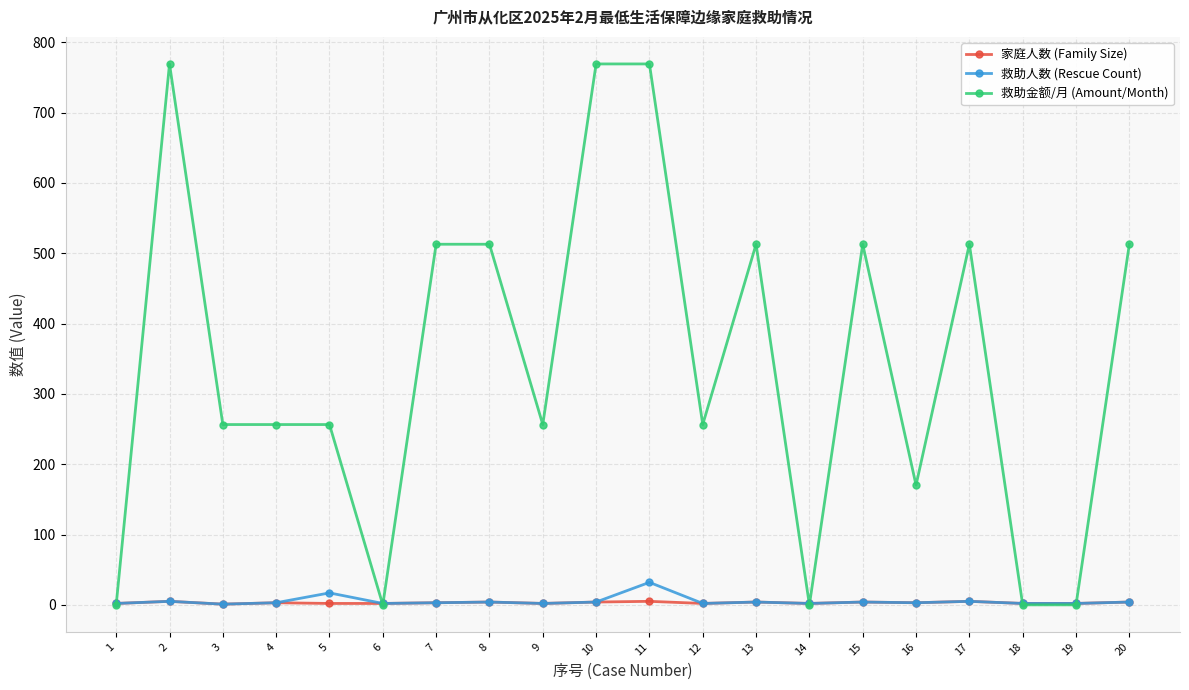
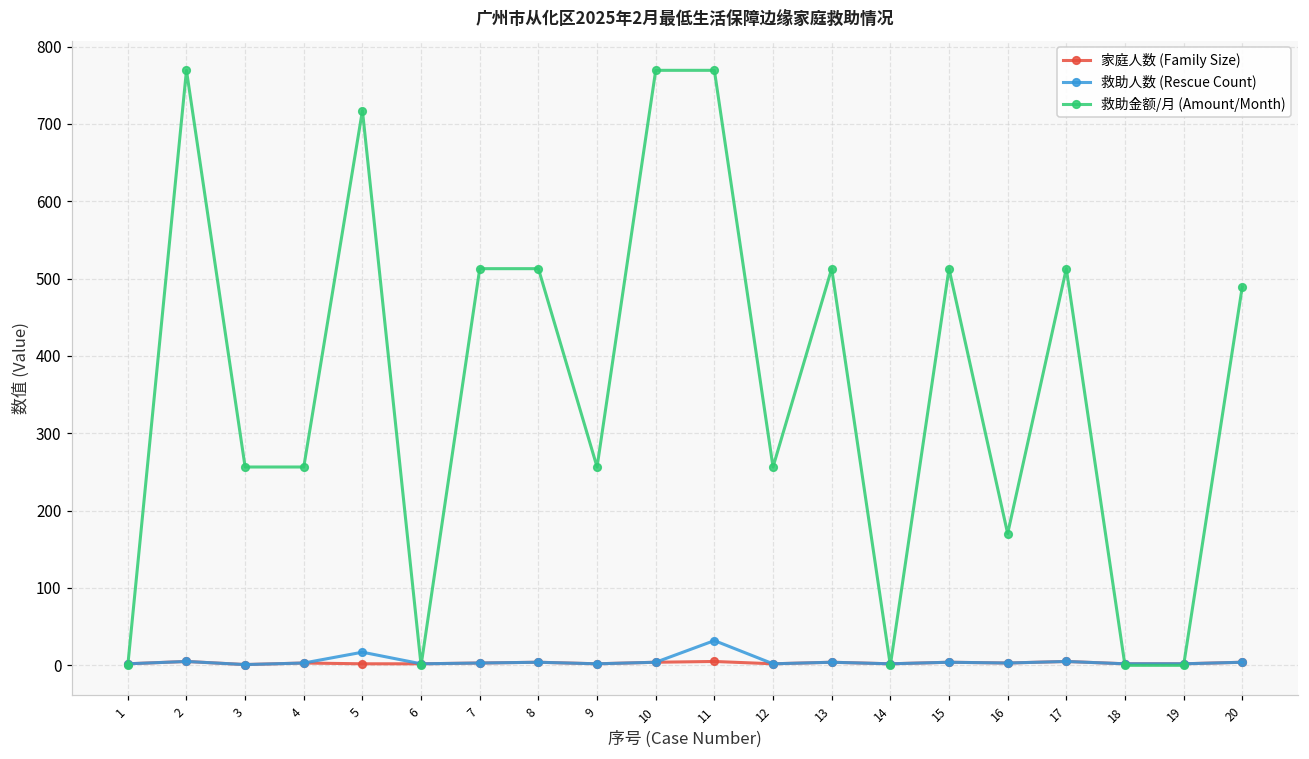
救助金额/月 (Amount/Month), 5: 260 -> 720
救助金额/月 (Amount/Month), 20: 510 -> 490
